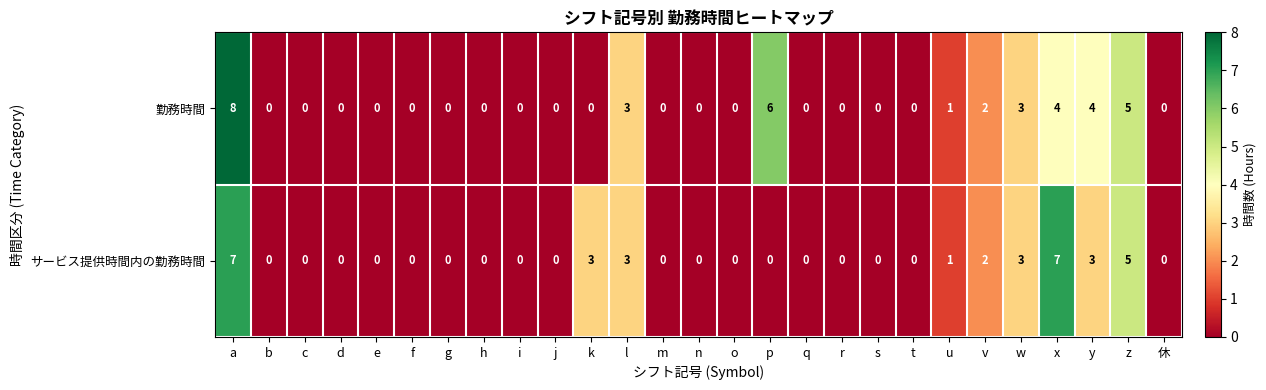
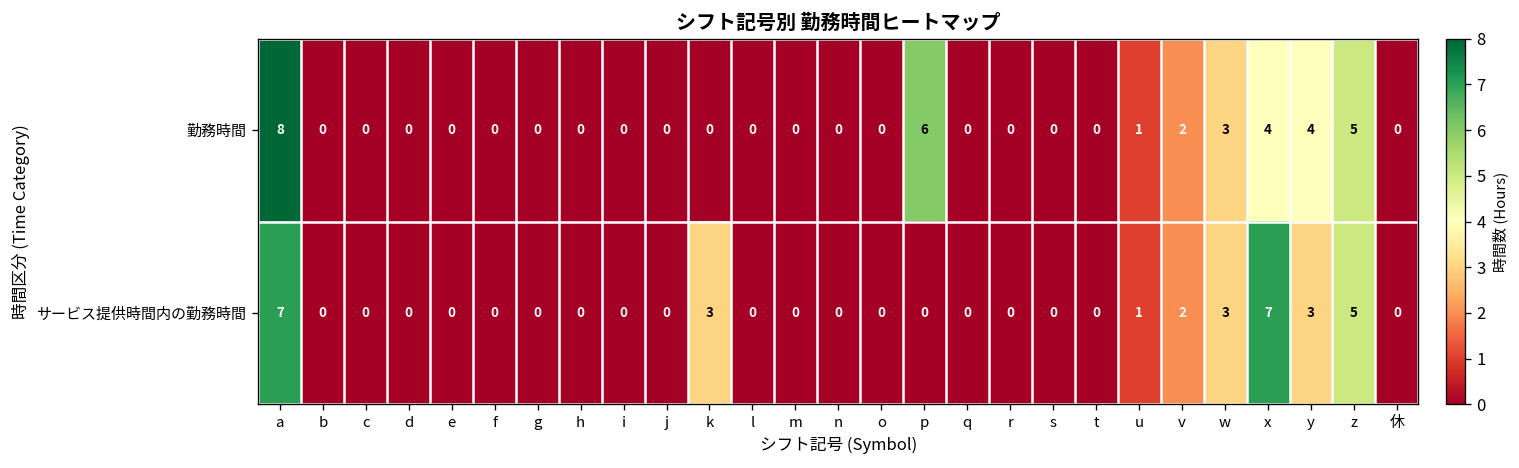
勤務時間, l: 3 -> 0
サービス提供時間内の勤務時間, l: 3 -> 0
